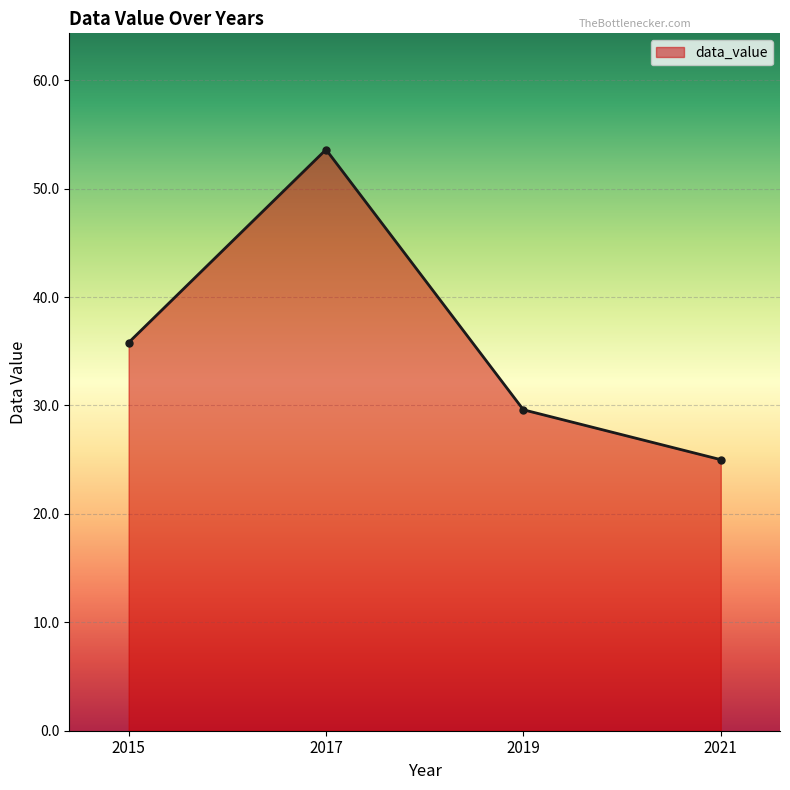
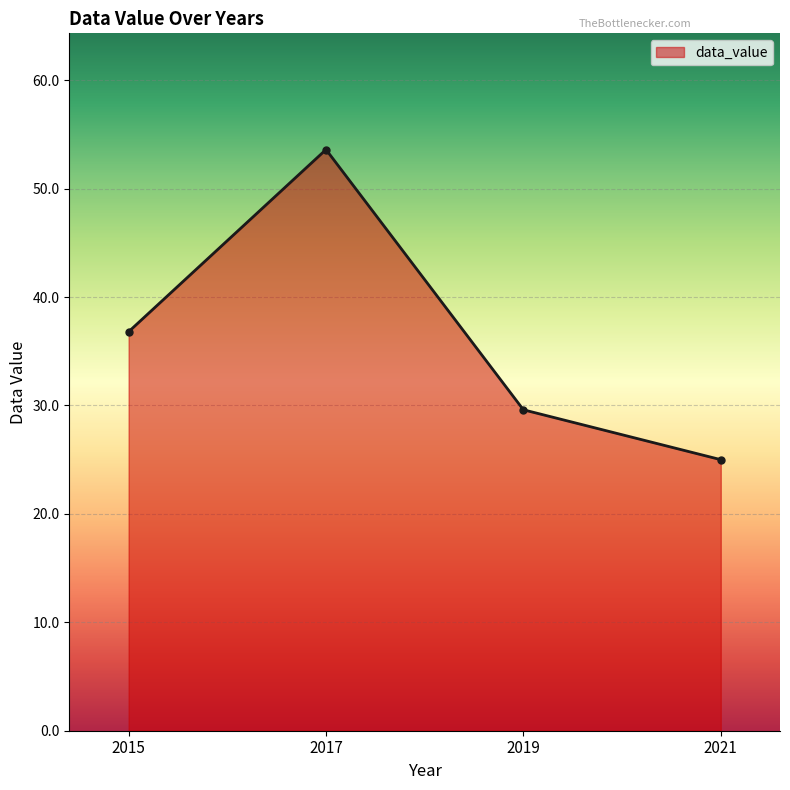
2015: 35.8 -> 36.8
